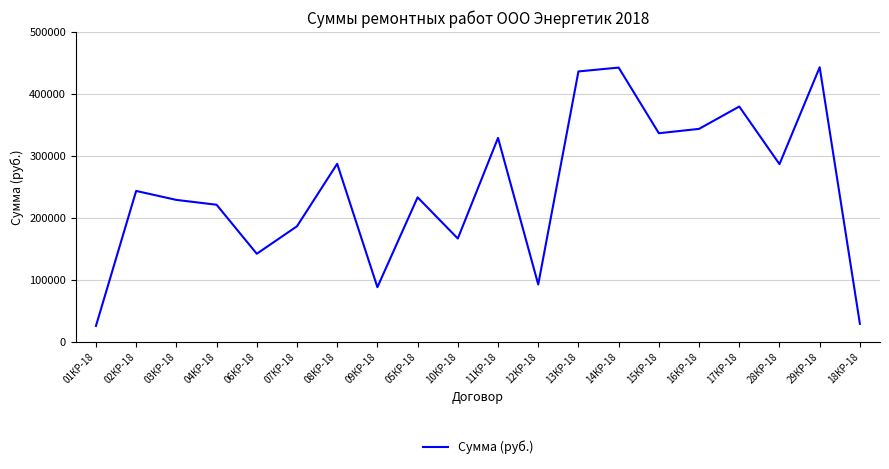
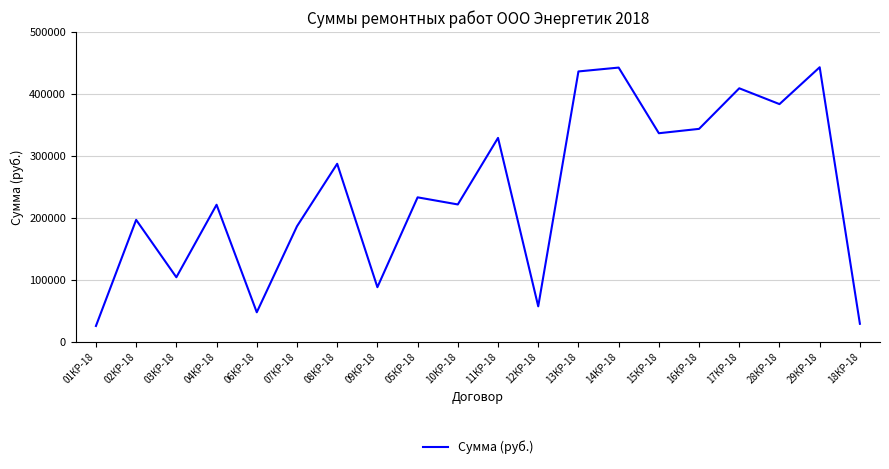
02КР-18: 240000 -> 200000
03КР-18: 230000 -> 100000
06КР-18: 140000 -> 50000
10КР-18: 170000 -> 220000
12КР-18: 90000 -> 60000
17КР-18: 380000 -> 410000
28КР-18: 290000 -> 380000
